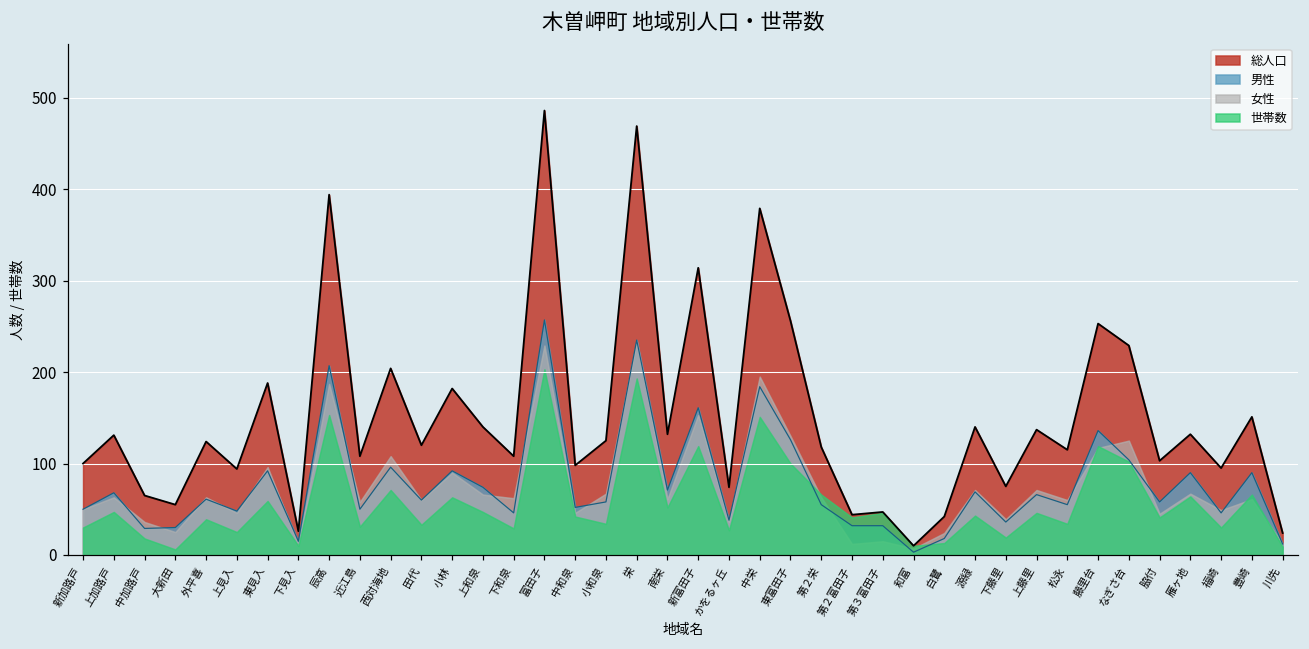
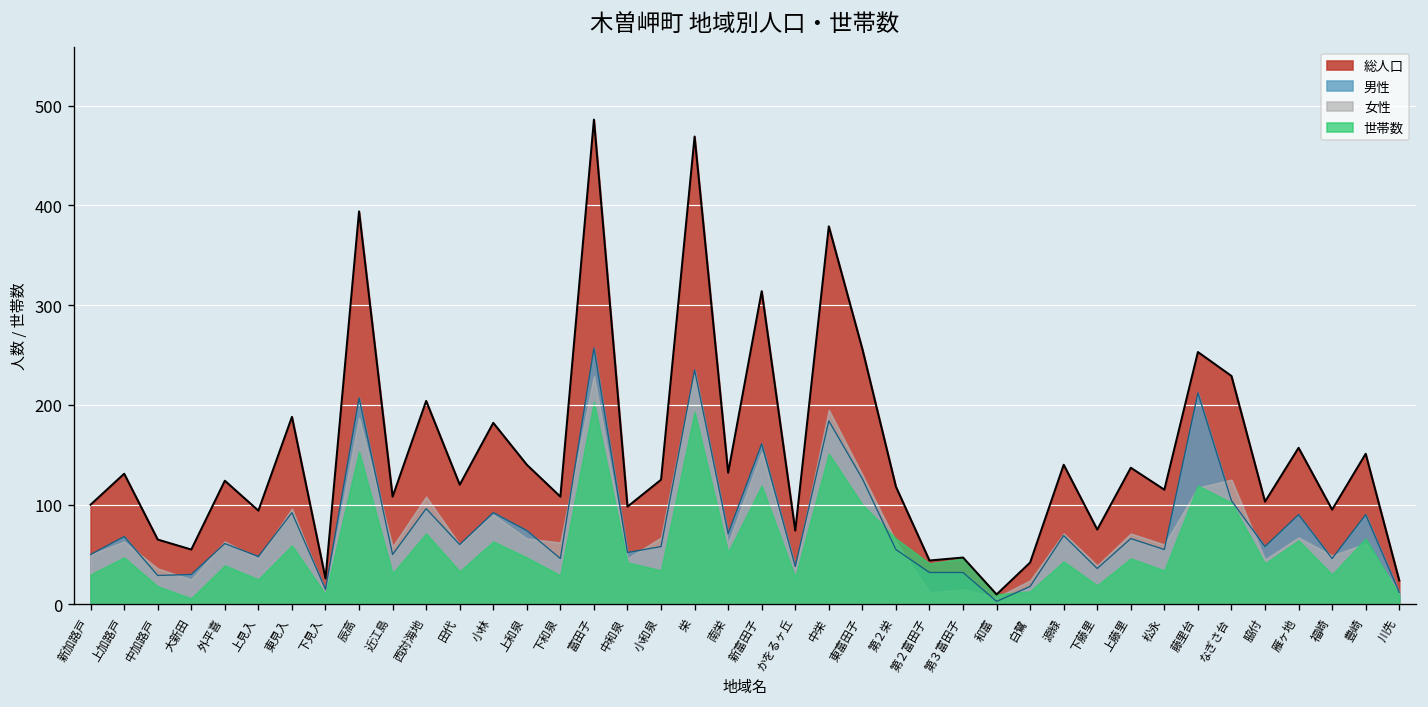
男性, 藤里台: 140 -> 210
総人口, 雁ヶ地: 130 -> 160
